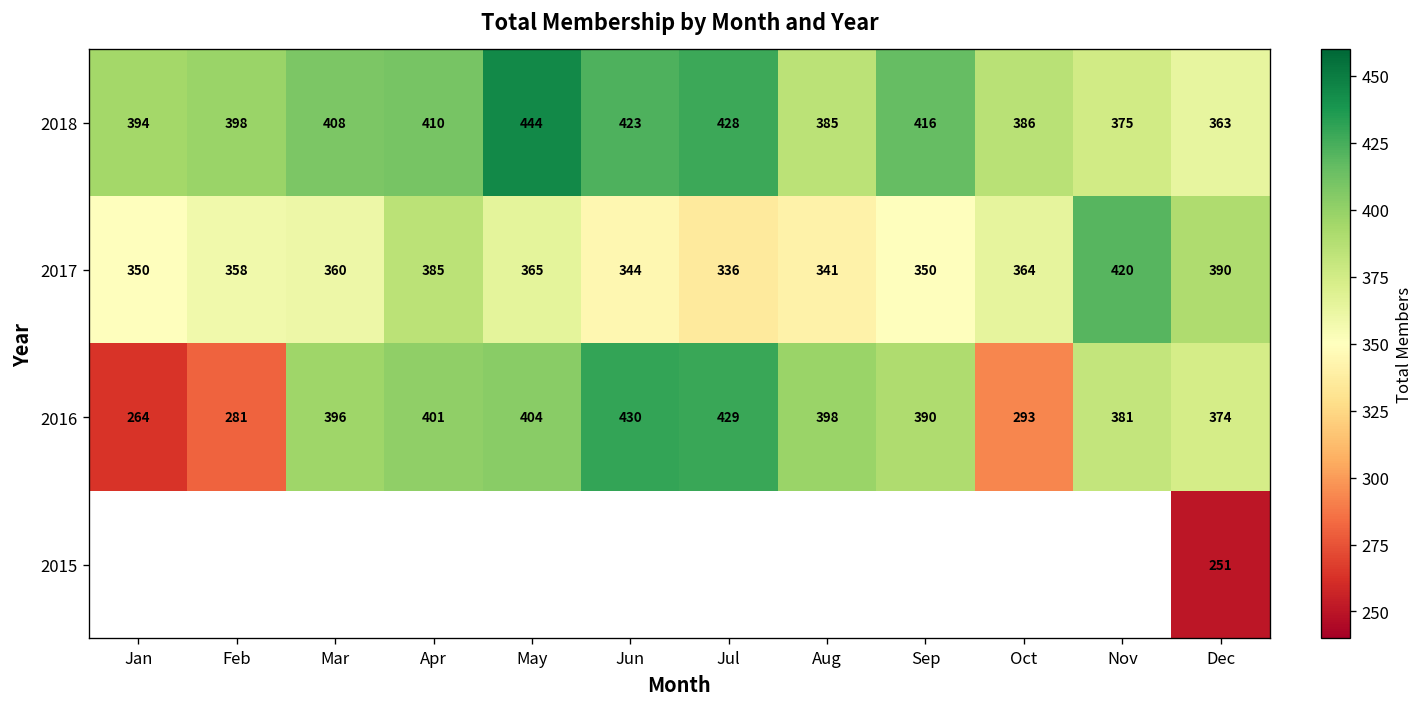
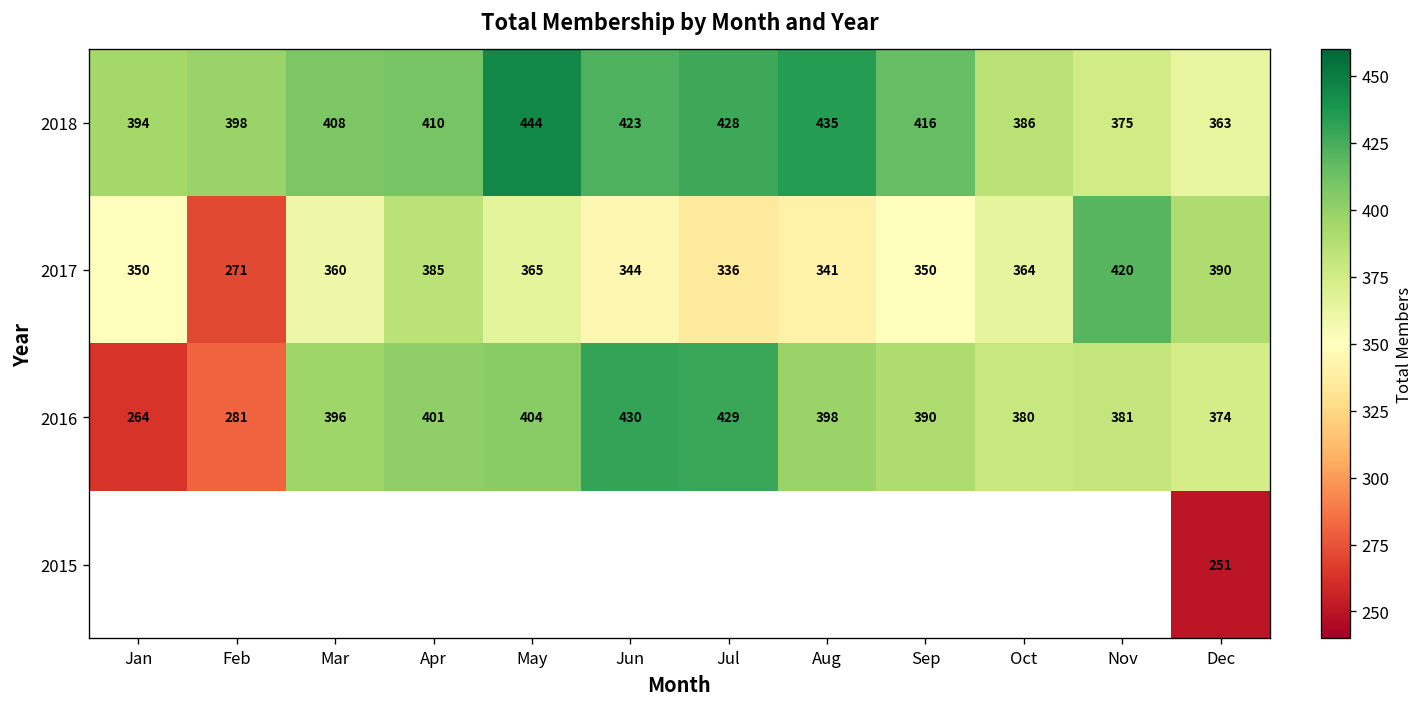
2018, Aug: 385 -> 435
2017, Feb: 358 -> 271
2016, Oct: 293 -> 380
